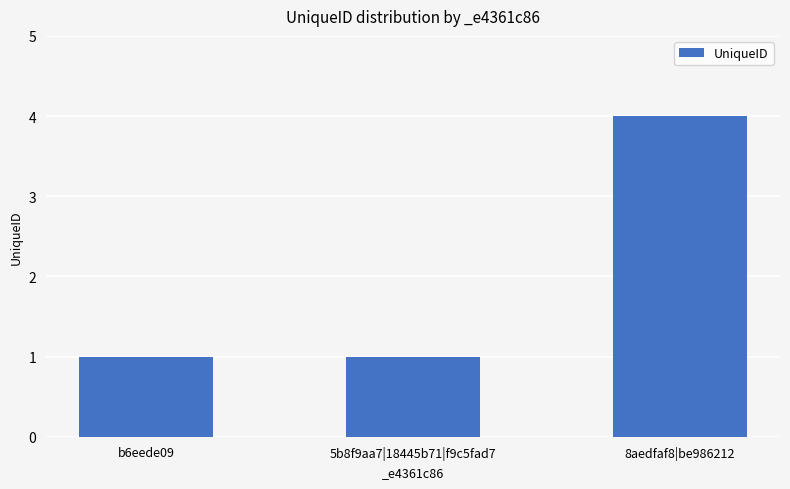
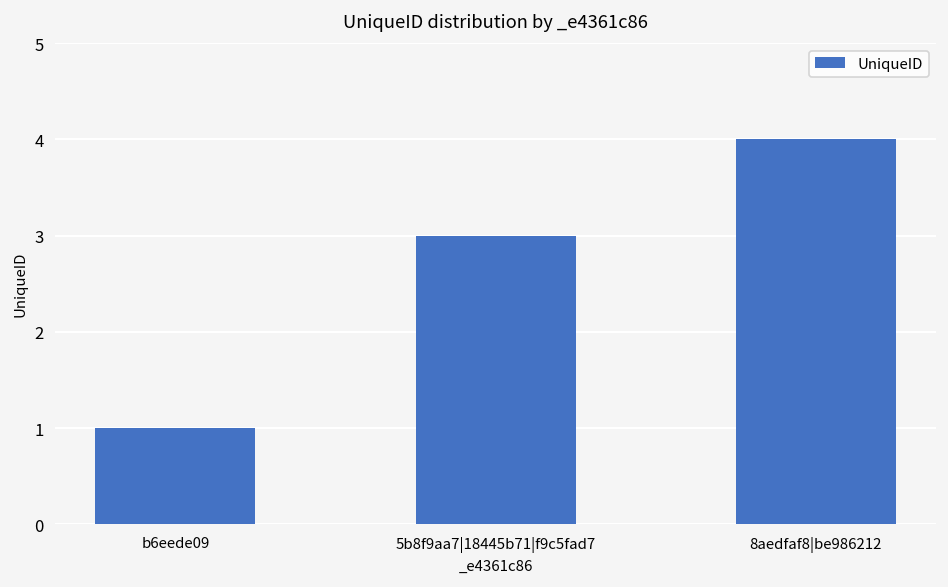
5b8f9aa7|18445b71|f9c5fad7: 1 -> 3
